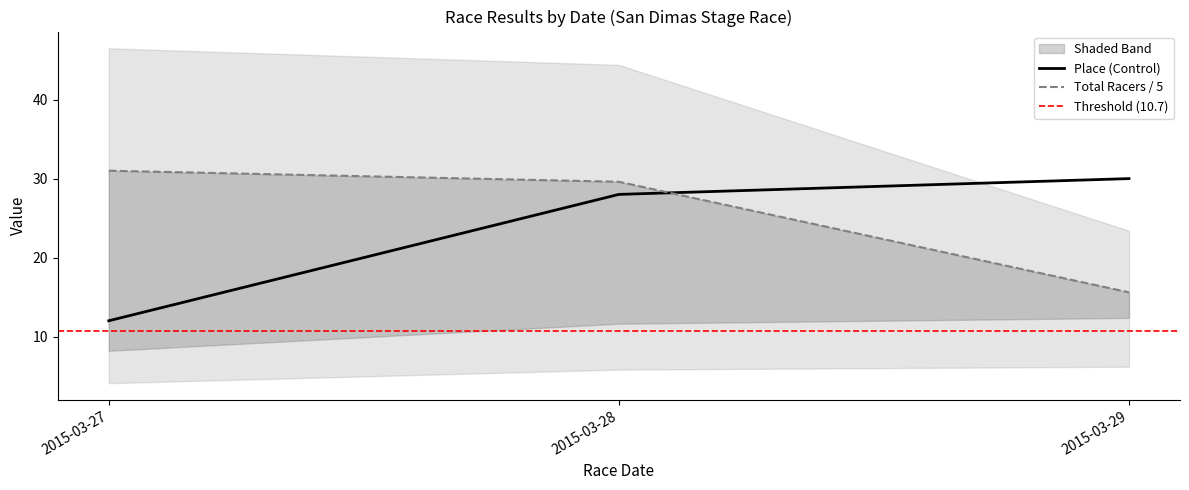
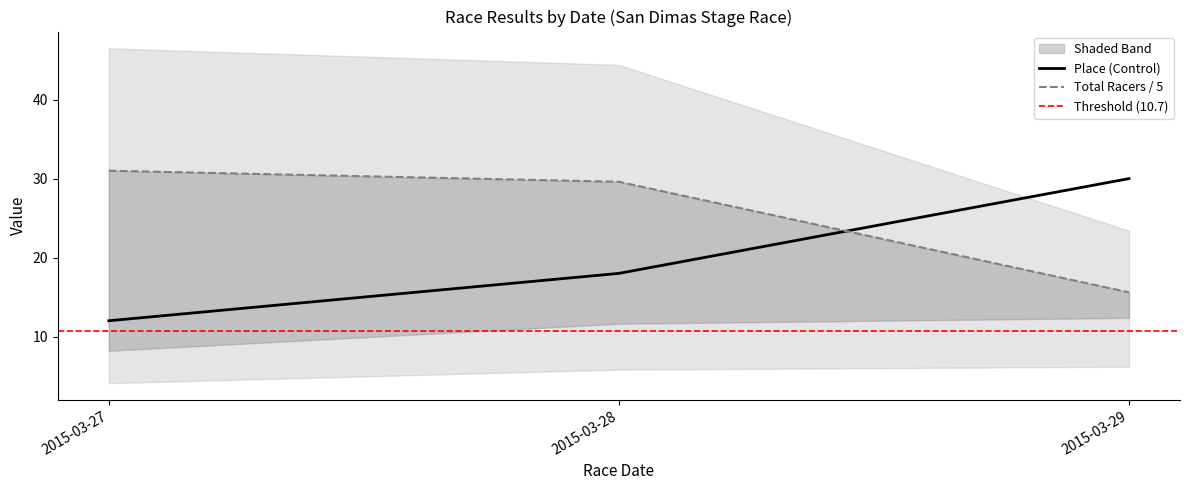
Place (Control), 2015-03-28: 28 -> 18
